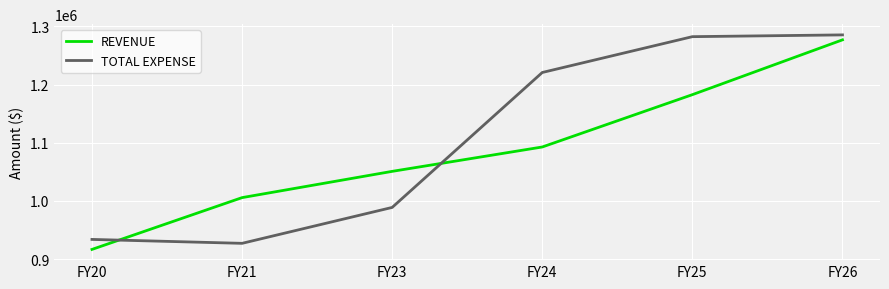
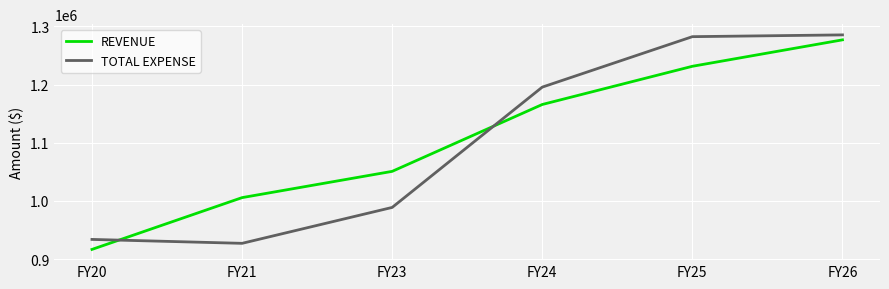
REVENUE, FY24: 1090000 -> 1170000
TOTAL EXPENSE, FY24: 1220000 -> 1200000
REVENUE, FY25: 1180000 -> 1230000
